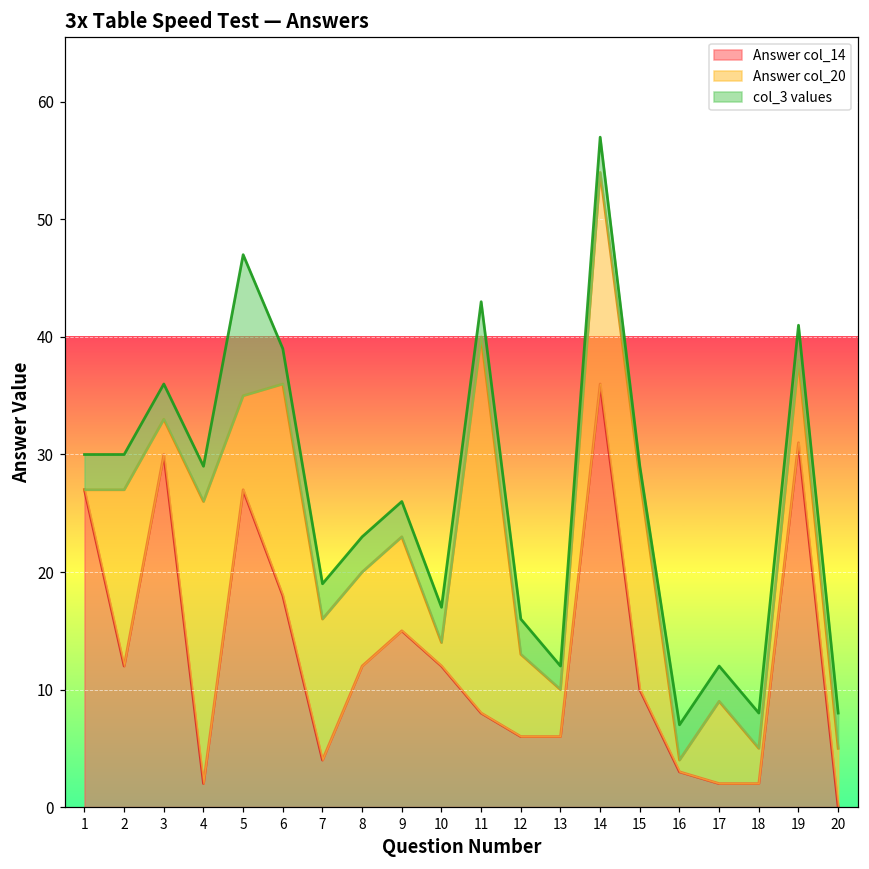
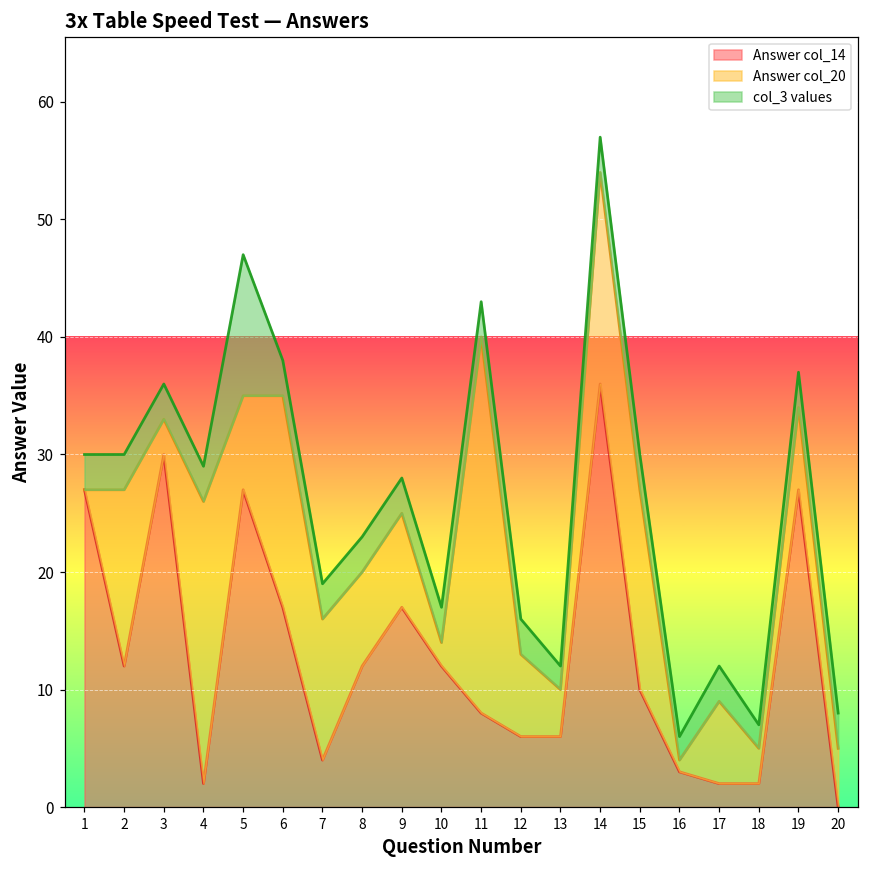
Answer col_14, 6: 18 -> 17
Answer col_14, 9: 15 -> 17
Answer col_20, 15: 18 -> 17
col_3 values, 15: 1 -> 3
col_3 values, 16: 3 -> 2
col_3 values, 18: 3 -> 2
Answer col_14, 19: 31 -> 27
